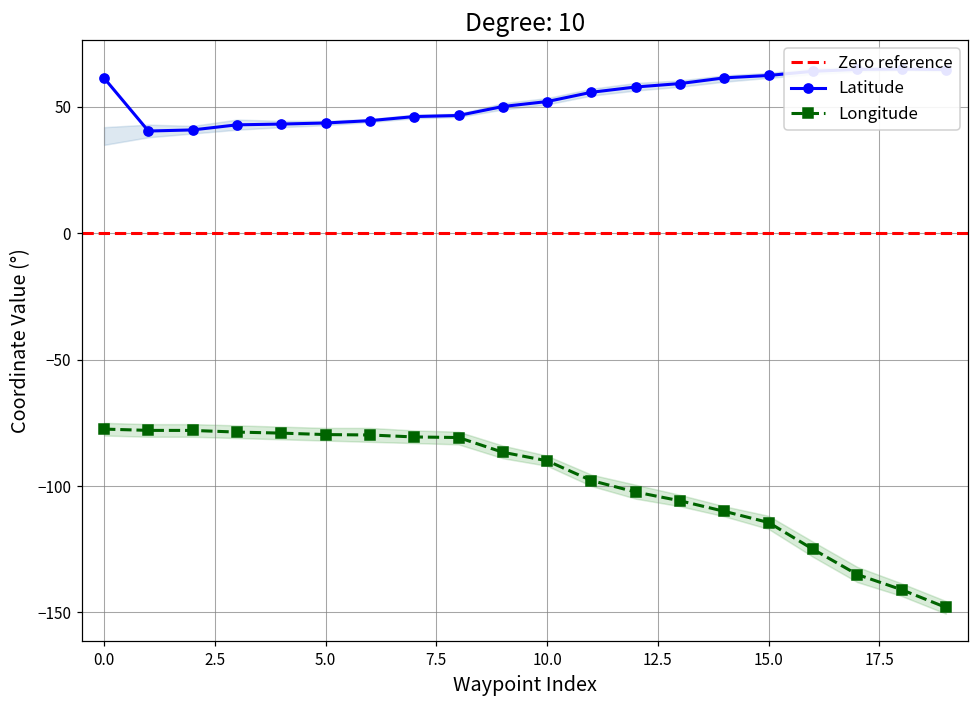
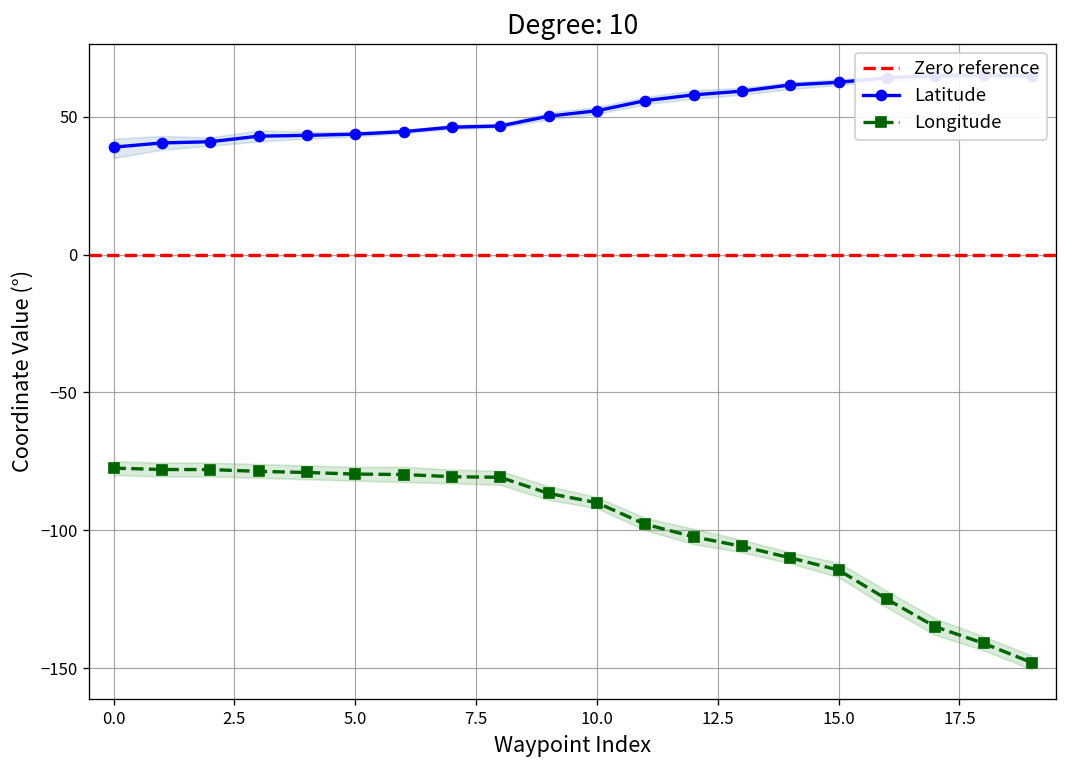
Latitude, 0.0: 61 -> 39
